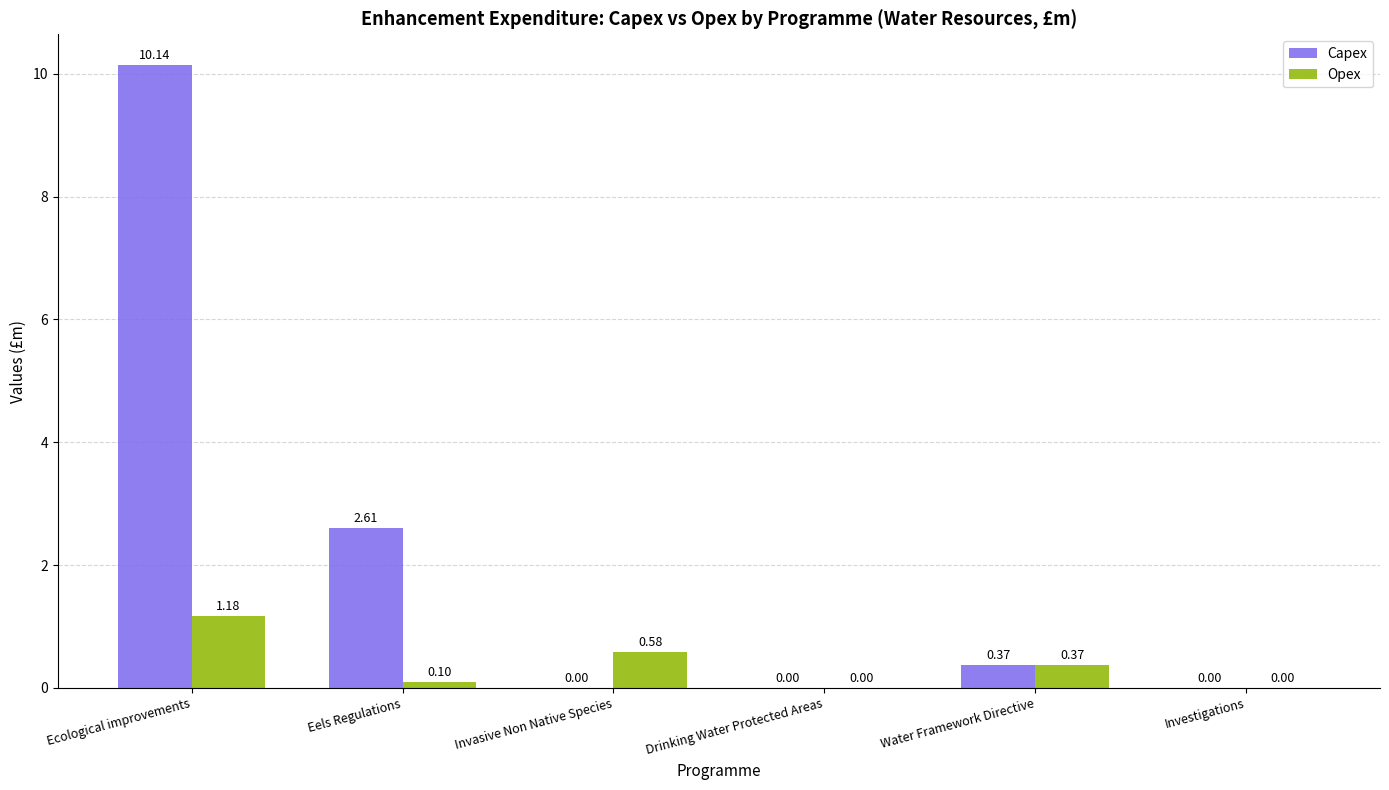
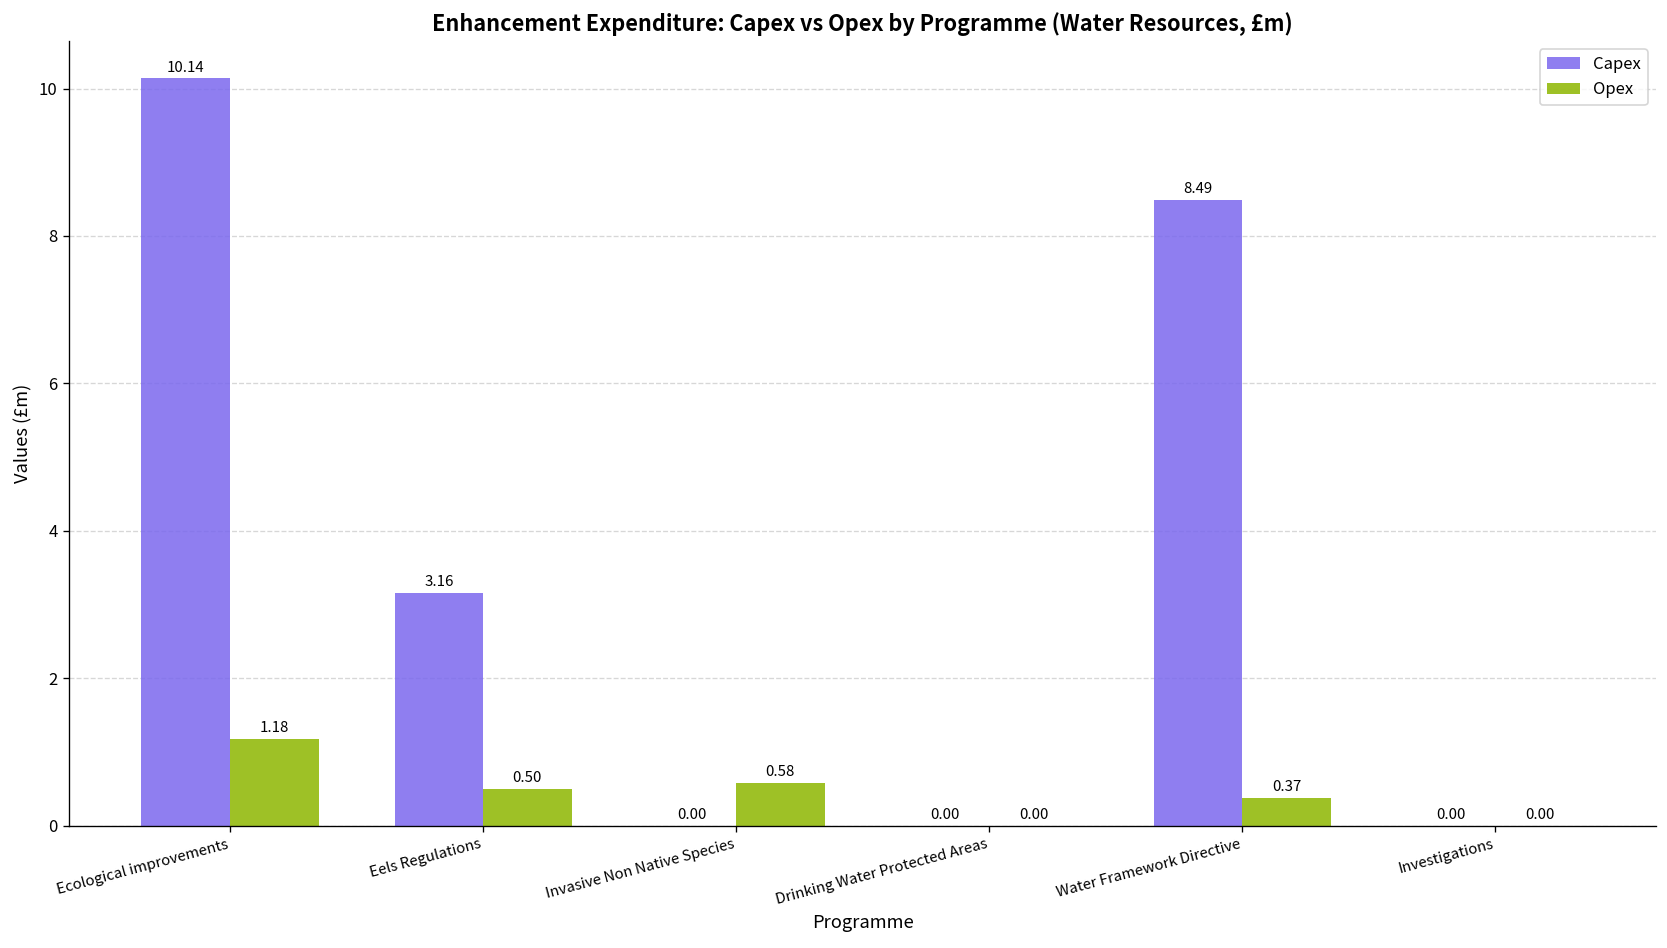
Capex, Eels Regulations: 2.61 -> 3.16
Opex, Eels Regulations: 0.10 -> 0.50
Capex, Water Framework Directive: 0.37 -> 8.49
